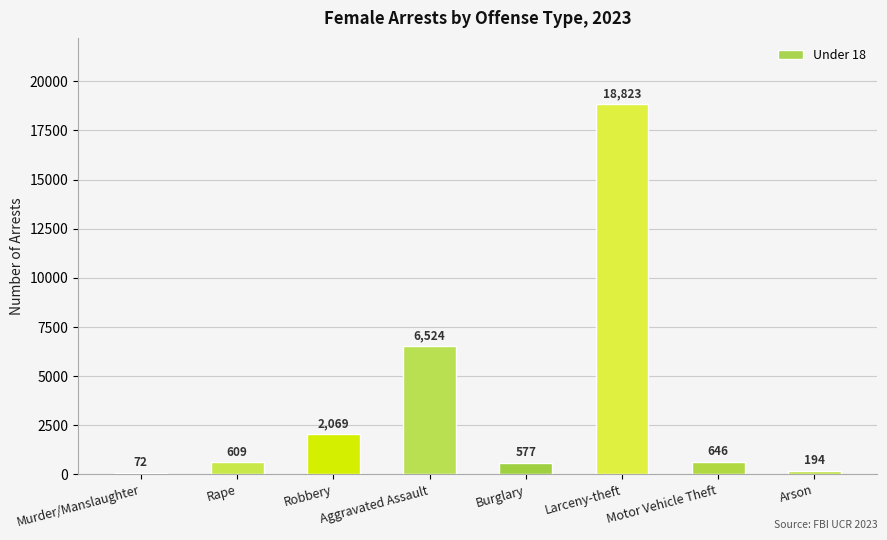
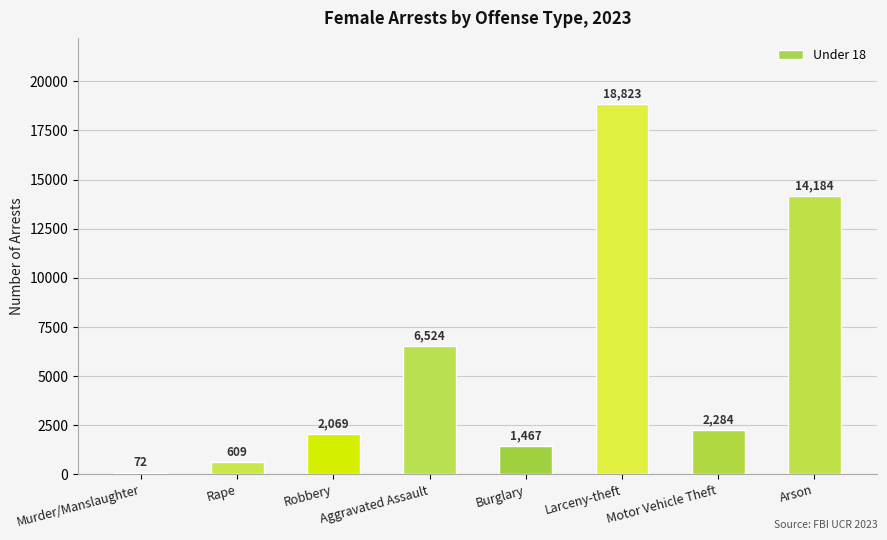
Burglary: 577 -> 1,467
Motor Vehicle Theft: 646 -> 2,284
Arson: 194 -> 14,184
